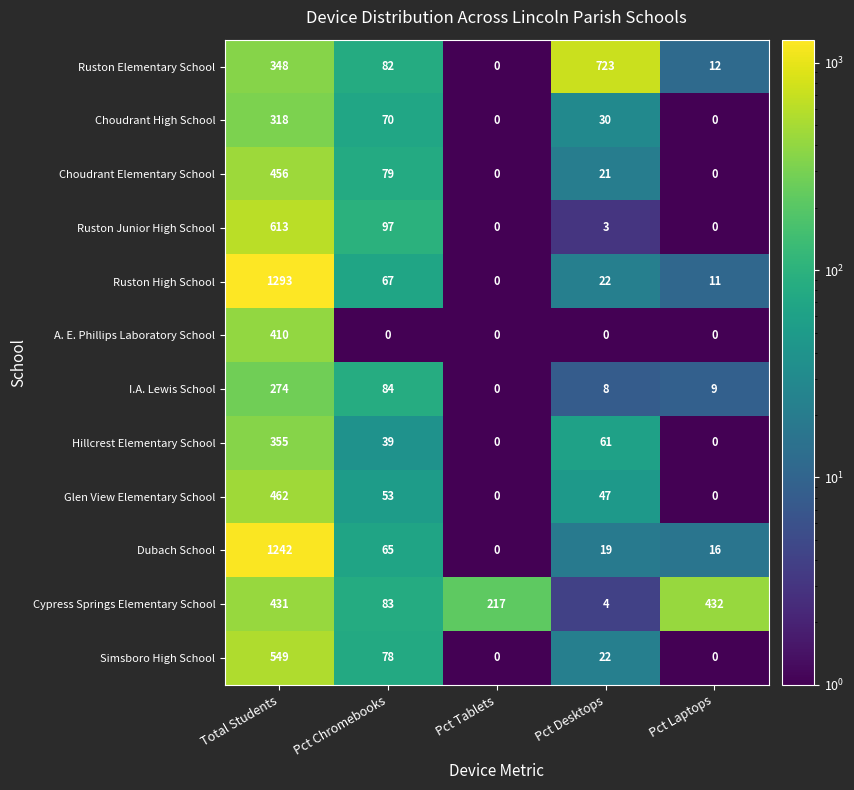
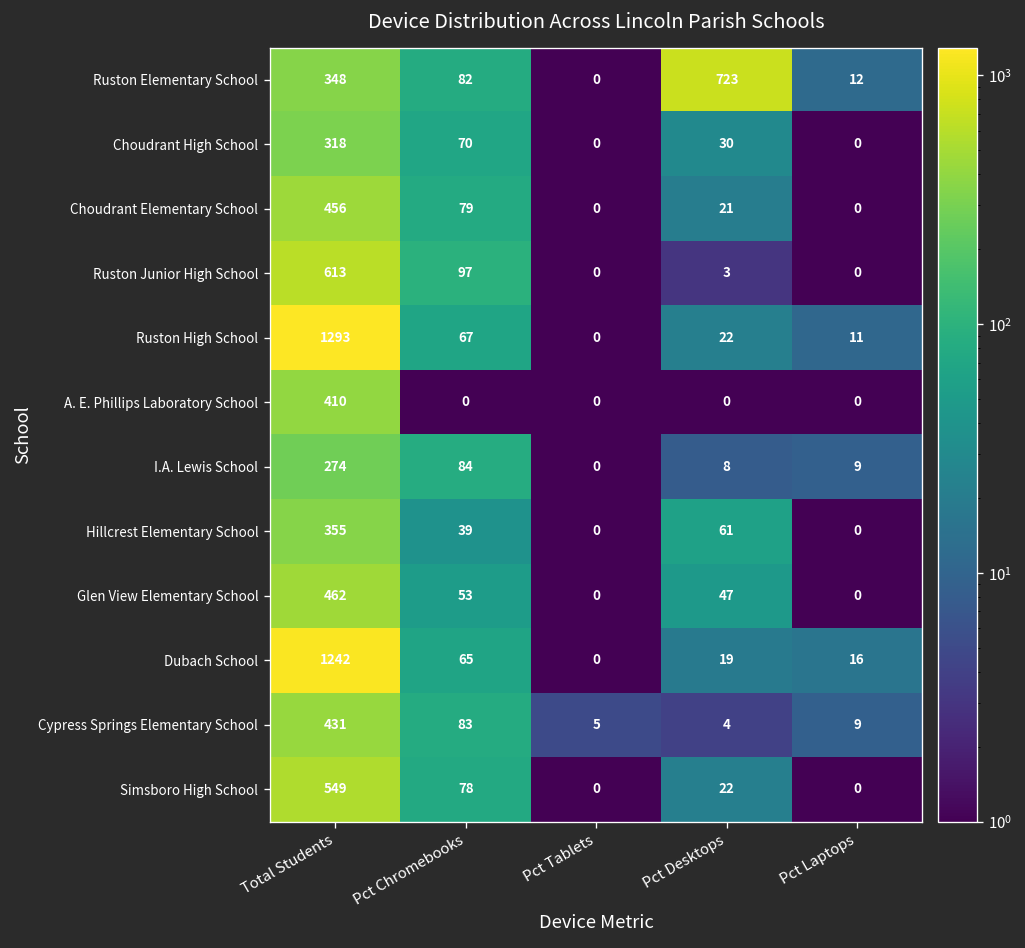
Cypress Springs Elementary School, Pct Tablets: 217 -> 5
Cypress Springs Elementary School, Pct Laptops: 432 -> 9
